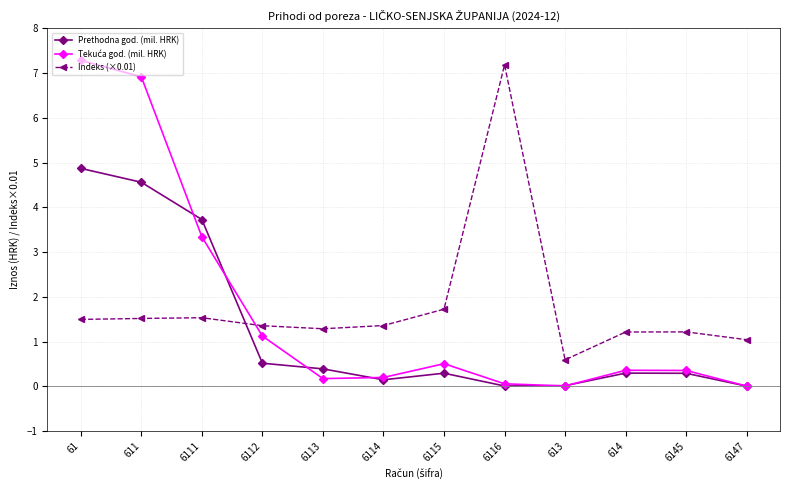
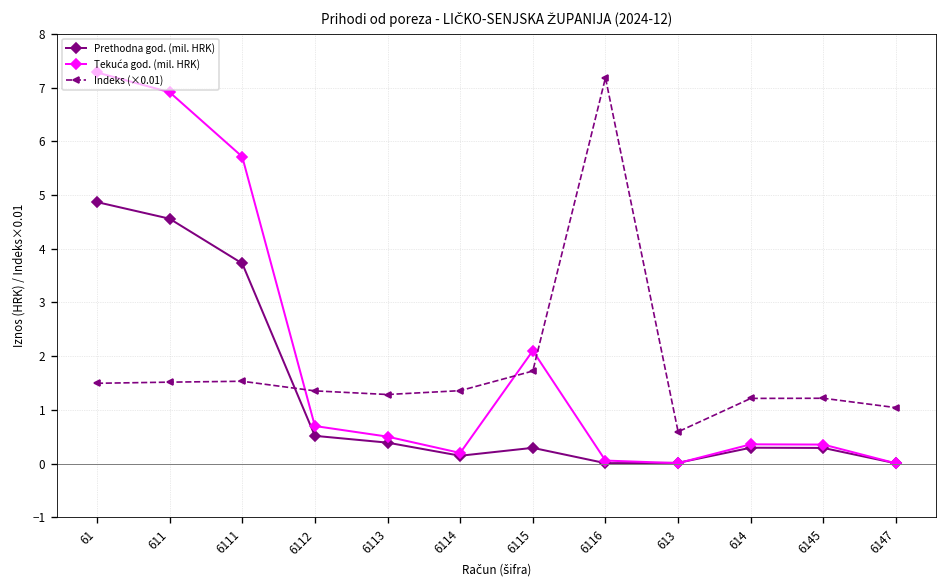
Tekuća god. (mil. HRK), 6111: 3.3 -> 5.7
Tekuća god. (mil. HRK), 6112: 1.1 -> 0.7
Tekuća god. (mil. HRK), 6113: 0.2 -> 0.5
Tekuća god. (mil. HRK), 6115: 0.5 -> 2.1
